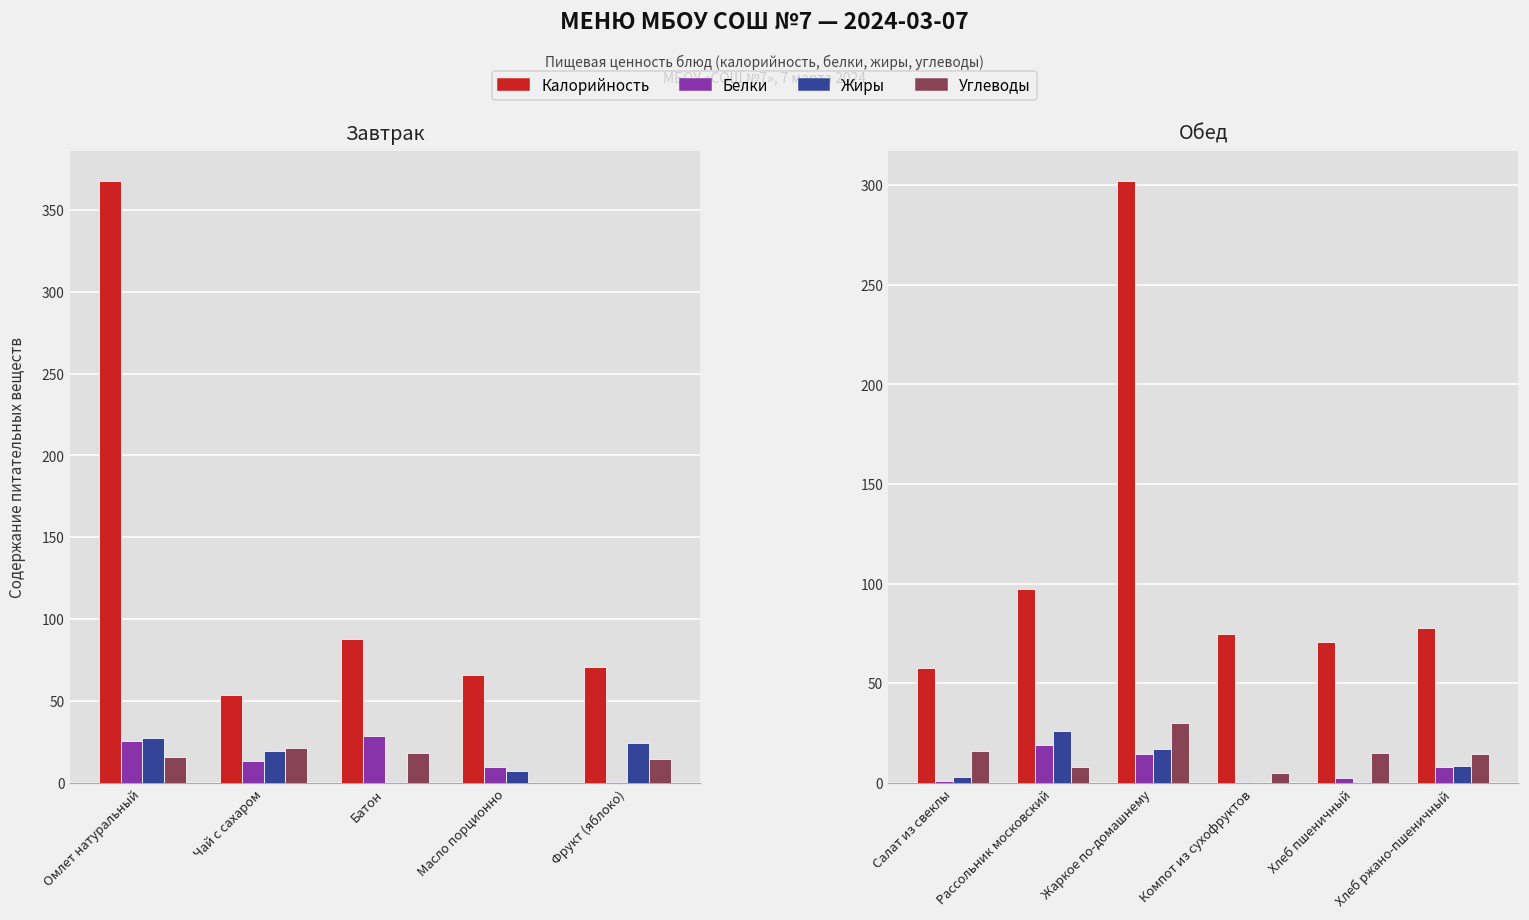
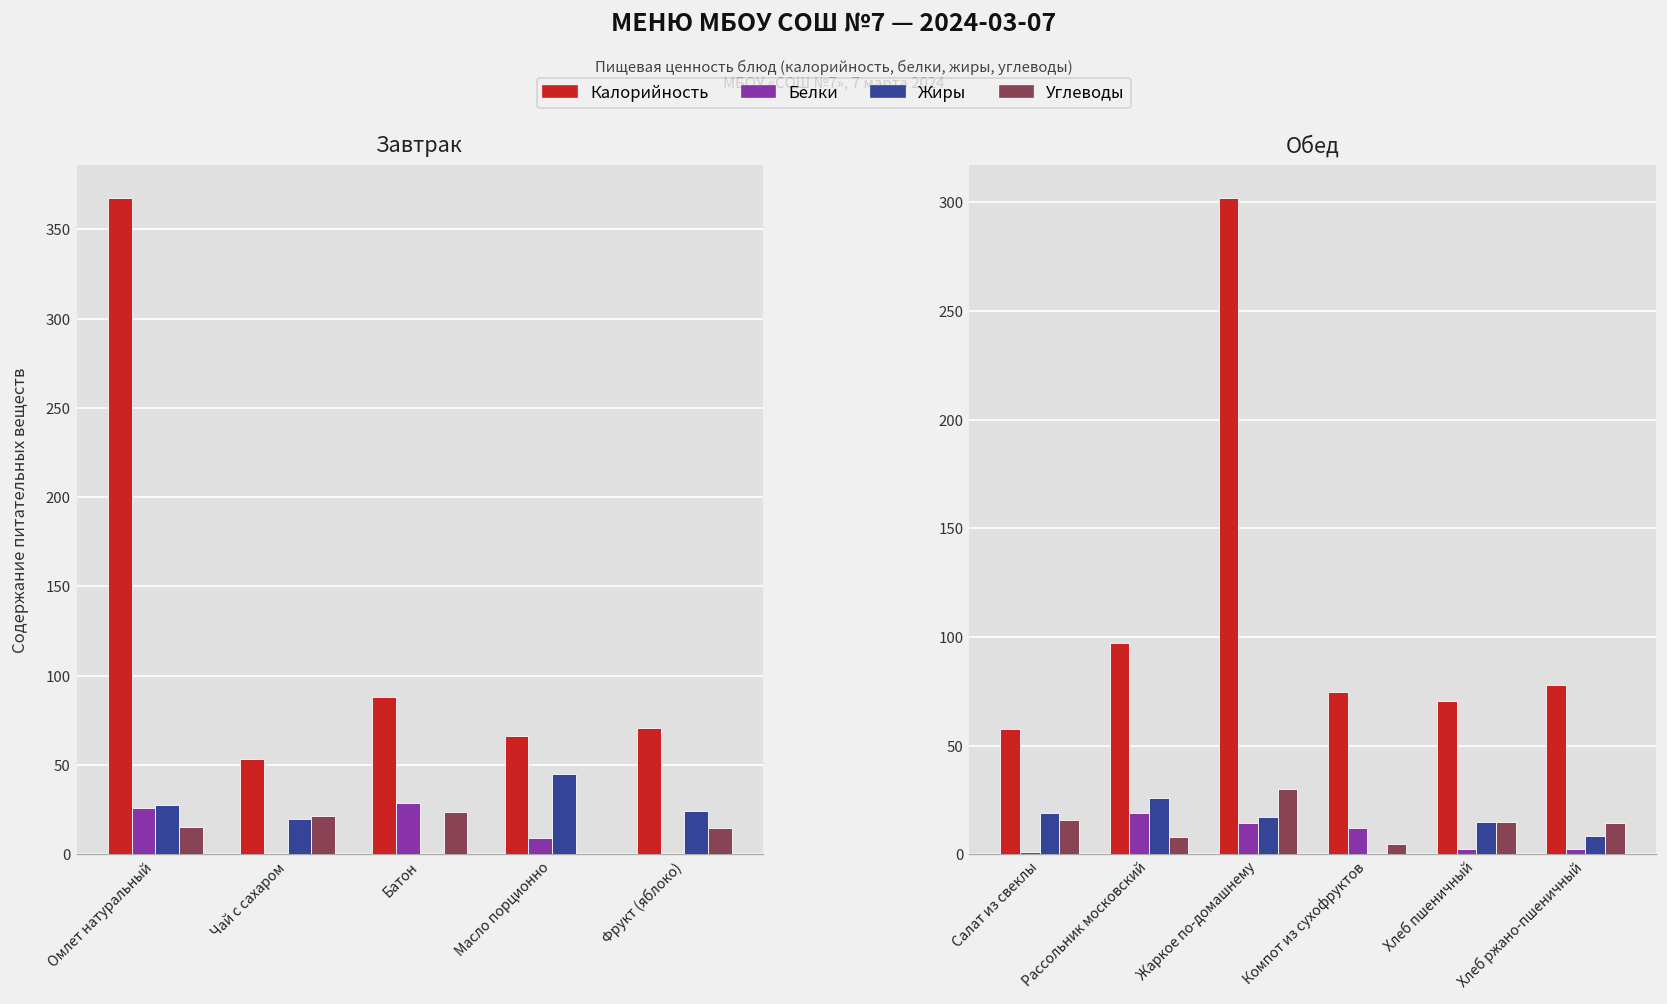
Завтрак, Белки, Чай с сахаром: 13 -> 0
Завтрак, Углеводы, Батон: 18 -> 24
Завтрак, Жиры, Масло порционно: 7 -> 45
Обед, Жиры, Салат из свеклы: 3 -> 19
Обед, Белки, Компот из сухофруктов: 0 -> 12
Обед, Жиры, Хлеб пшеничный: 0 -> 15
Обед, Белки, Хлеб ржано-пшеничный: 8 -> 3
